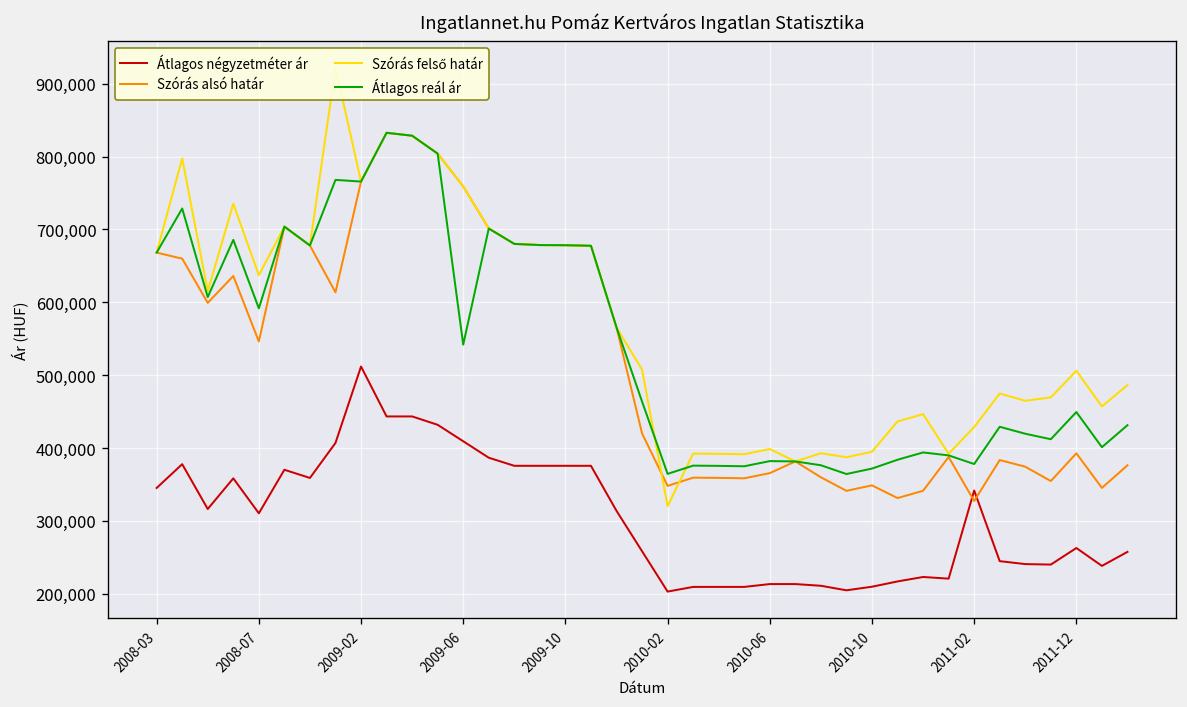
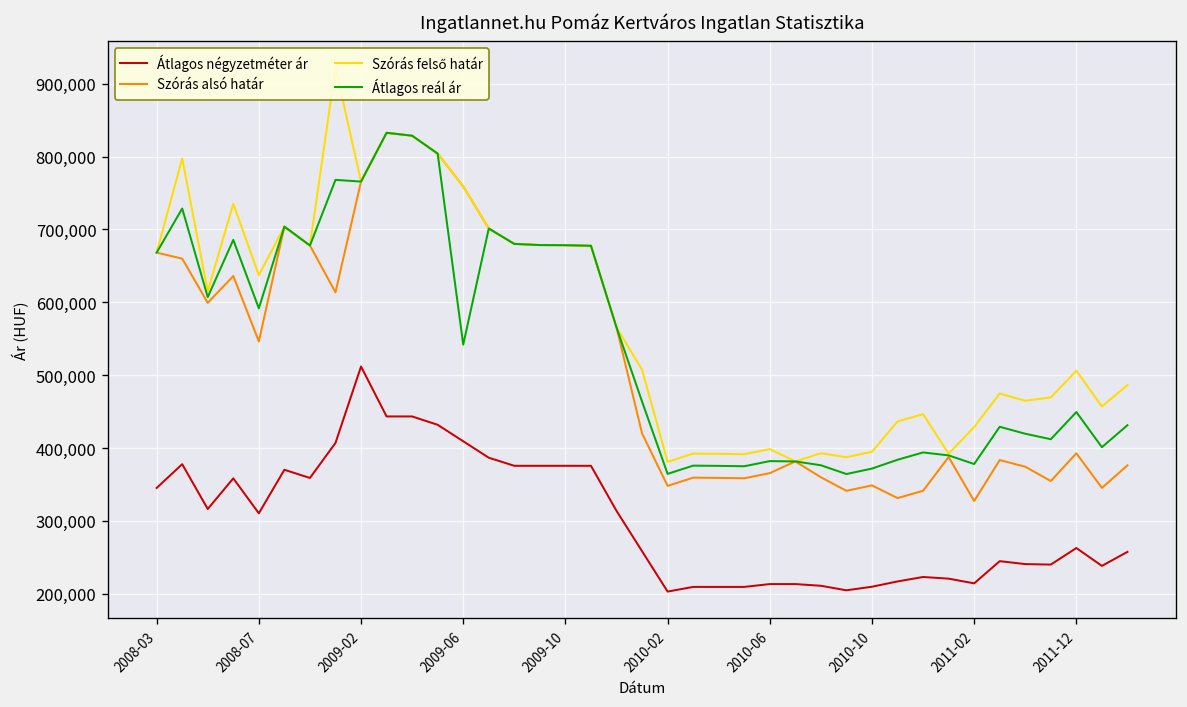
Szórás felső határ, 2010-02: 320,000 -> 380,000
Átlagos négyzetméter ár, 2011-02: 340,000 -> 210,000
